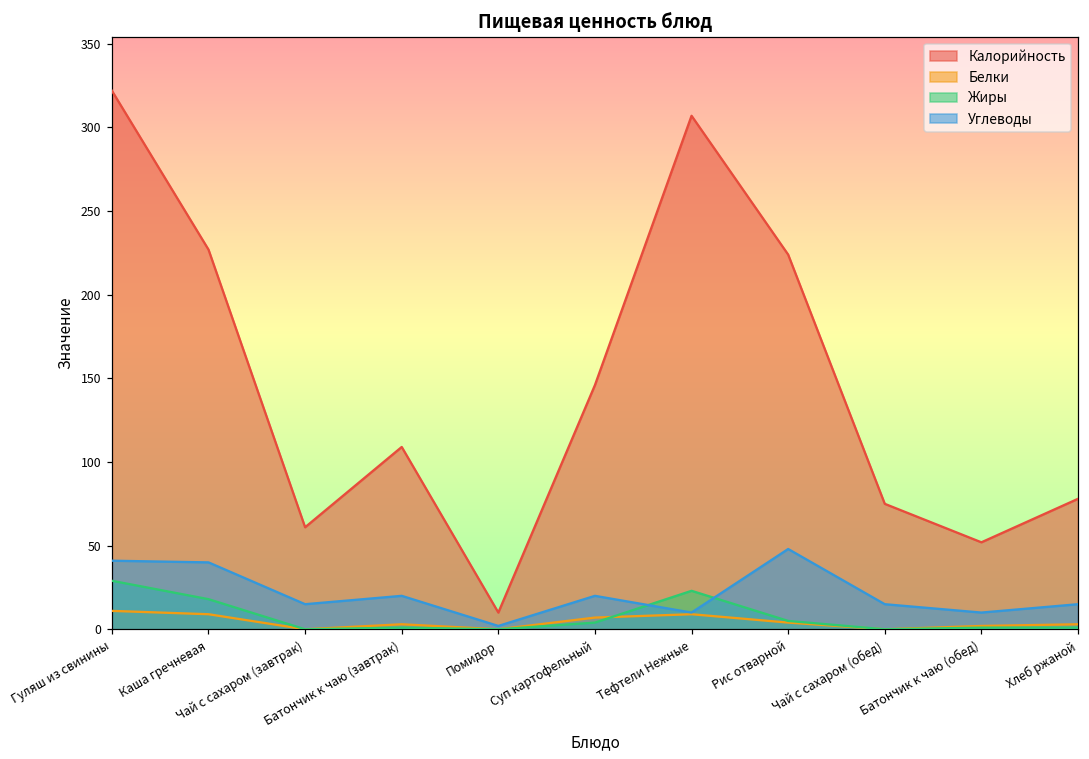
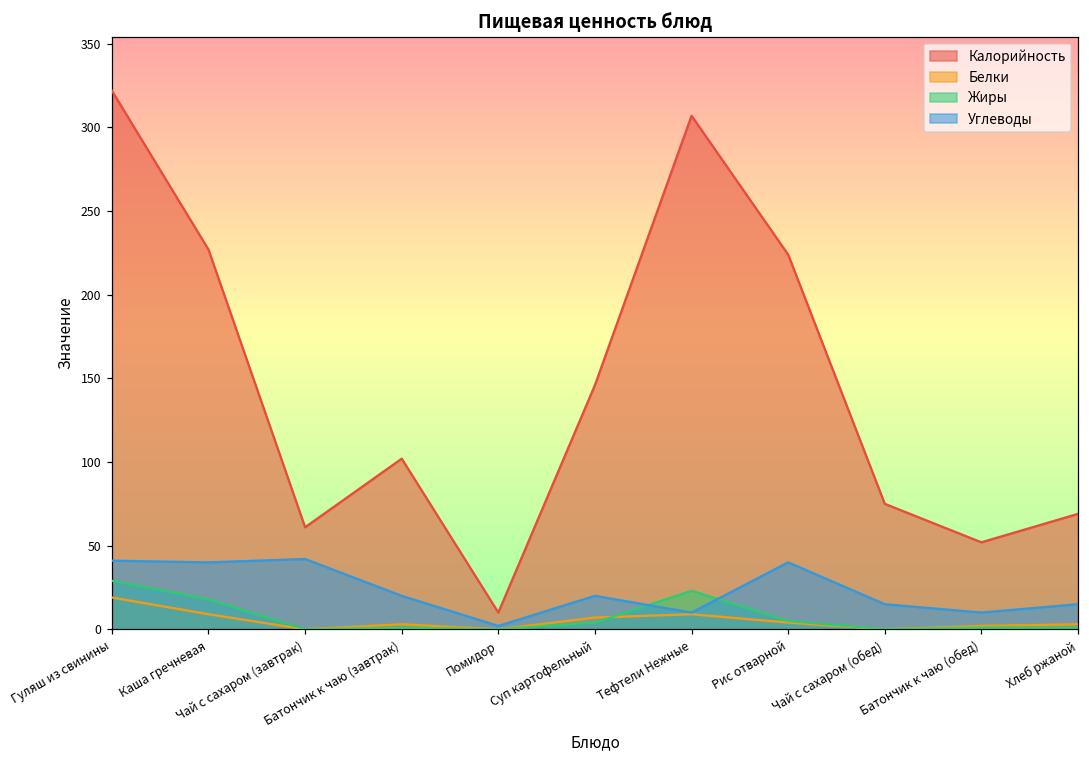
Белки, Гуляш из свинины: 11 -> 19
Углеводы, Чай с сахаром (завтрак): 15 -> 42
Калорийность, Батончик к чаю (завтрак): 109 -> 102
Углеводы, Рис отварной: 48 -> 40
Калорийность, Хлеб ржаной: 78 -> 69
